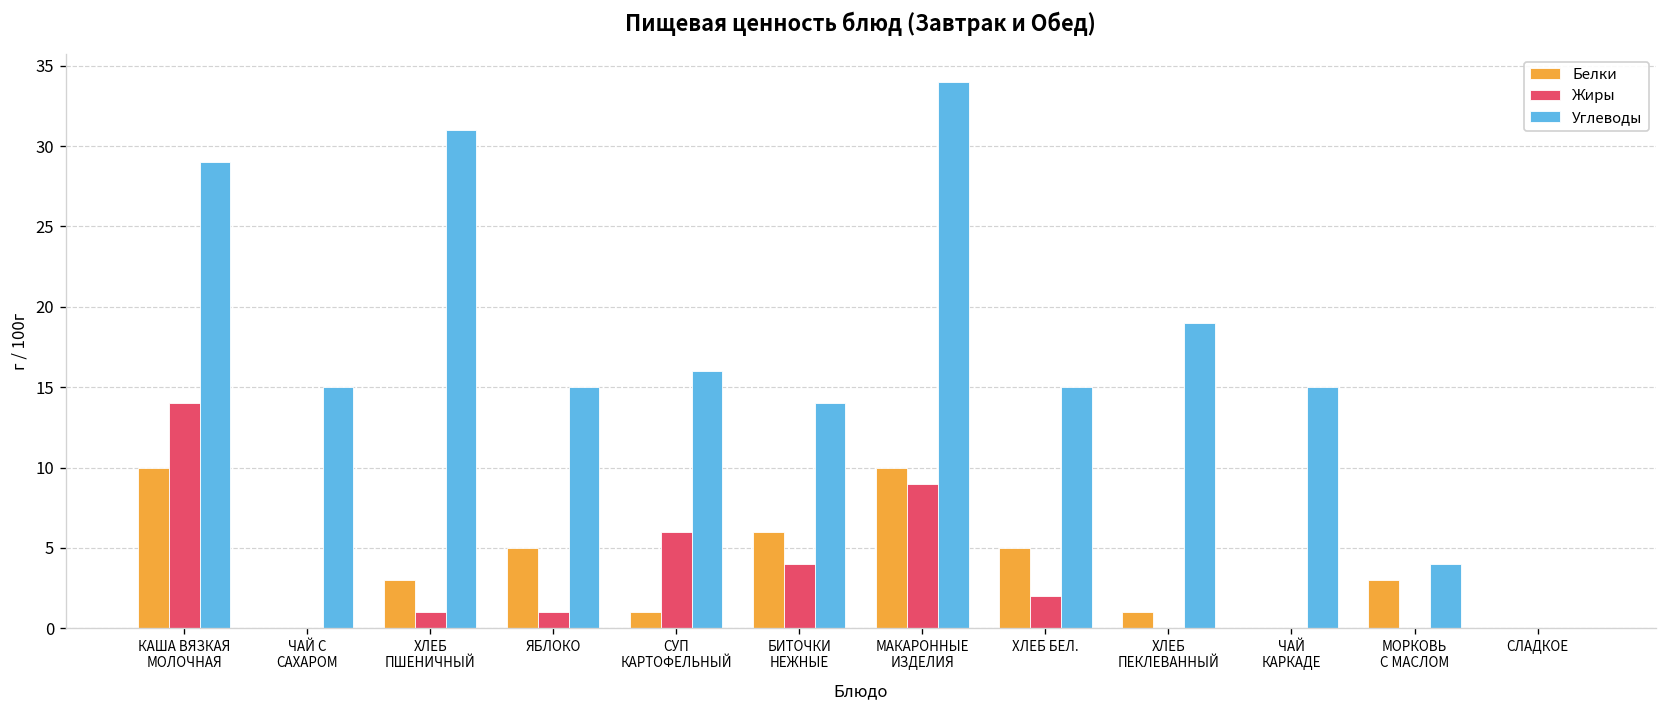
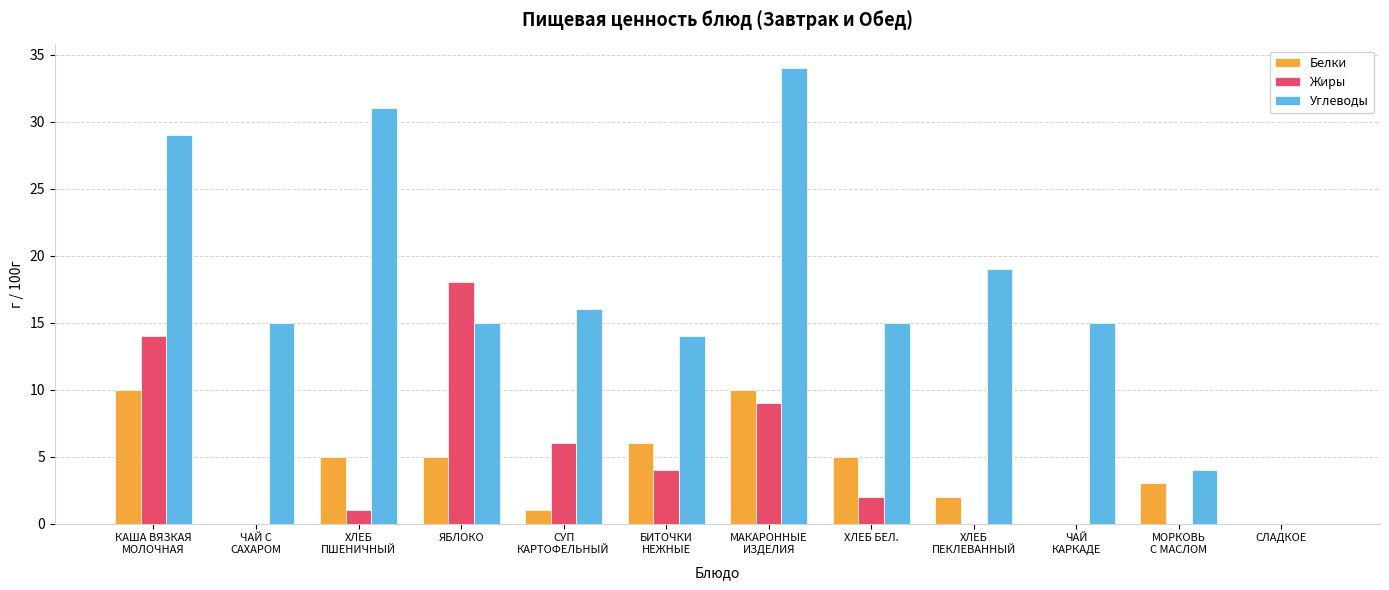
Белки, ХЛЕБ ПШЕНИЧНЫЙ: 3 -> 5
Жиры, ЯБЛОКО: 1 -> 18
Белки, ХЛЕБ ПЕКЛЕВАННЫЙ: 1 -> 2
